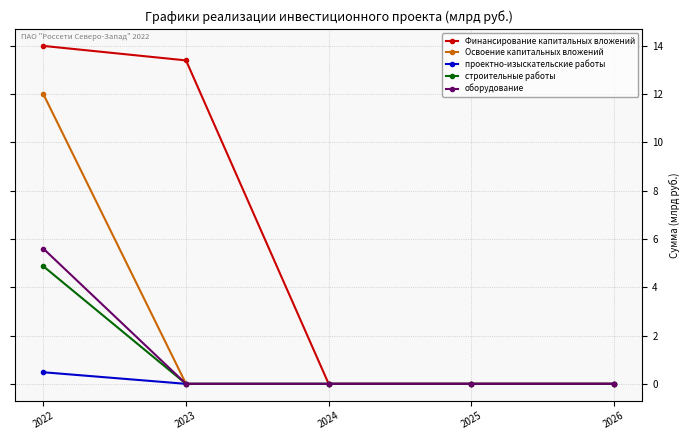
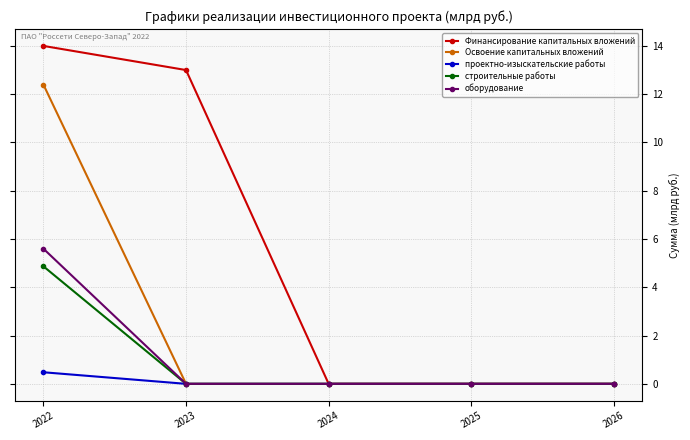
Освоение капитальных вложений, 2022: 12.0 -> 12.4
Финансирование капитальных вложений, 2023: 13.4 -> 13.0
